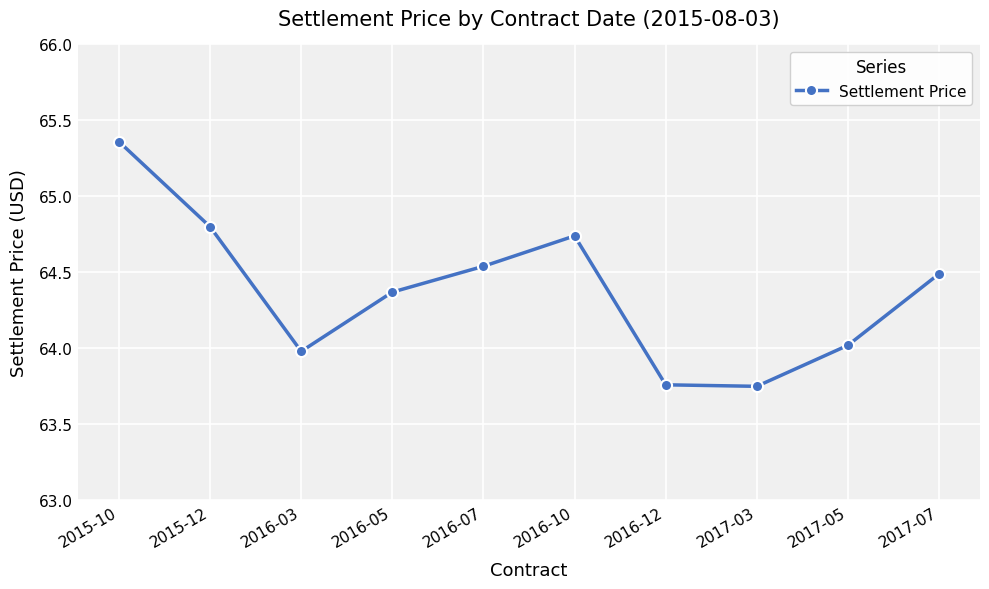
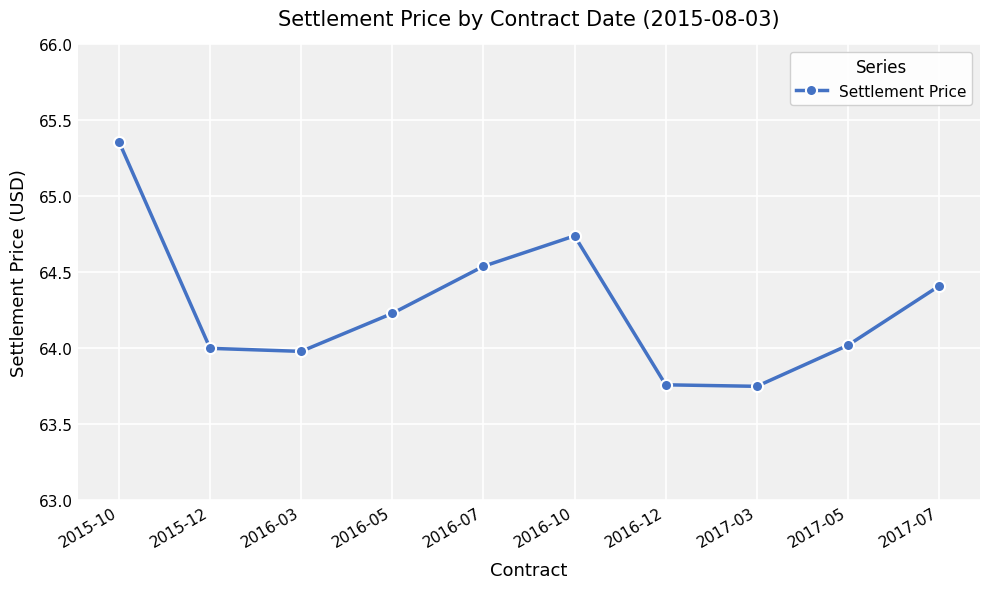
2015-12: 64.8 -> 64.0
2016-05: 64.37 -> 64.23
2017-07: 64.49 -> 64.41
